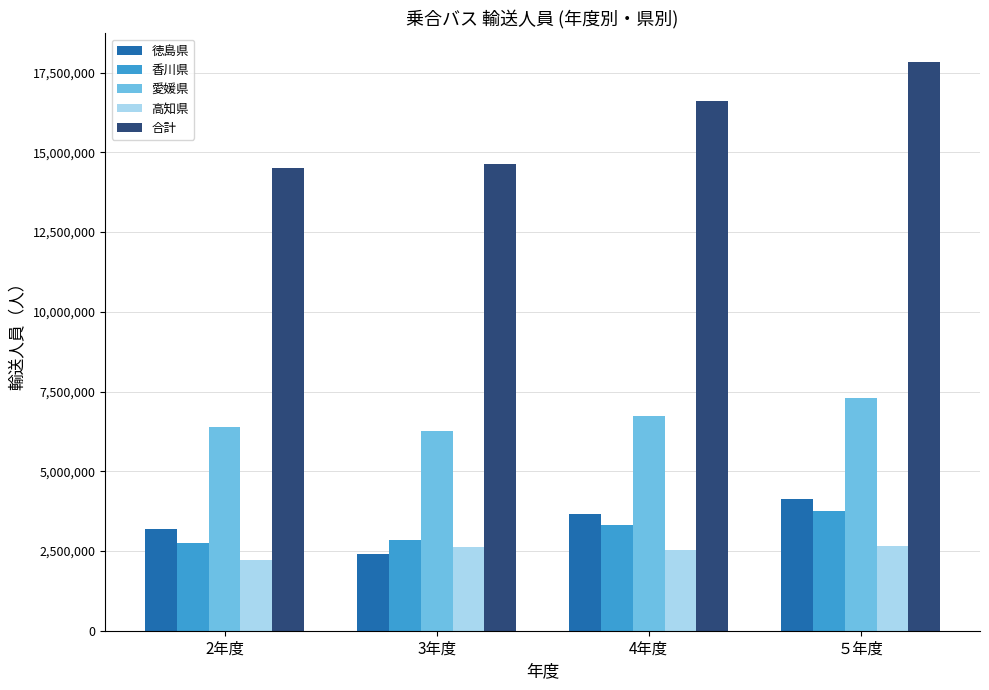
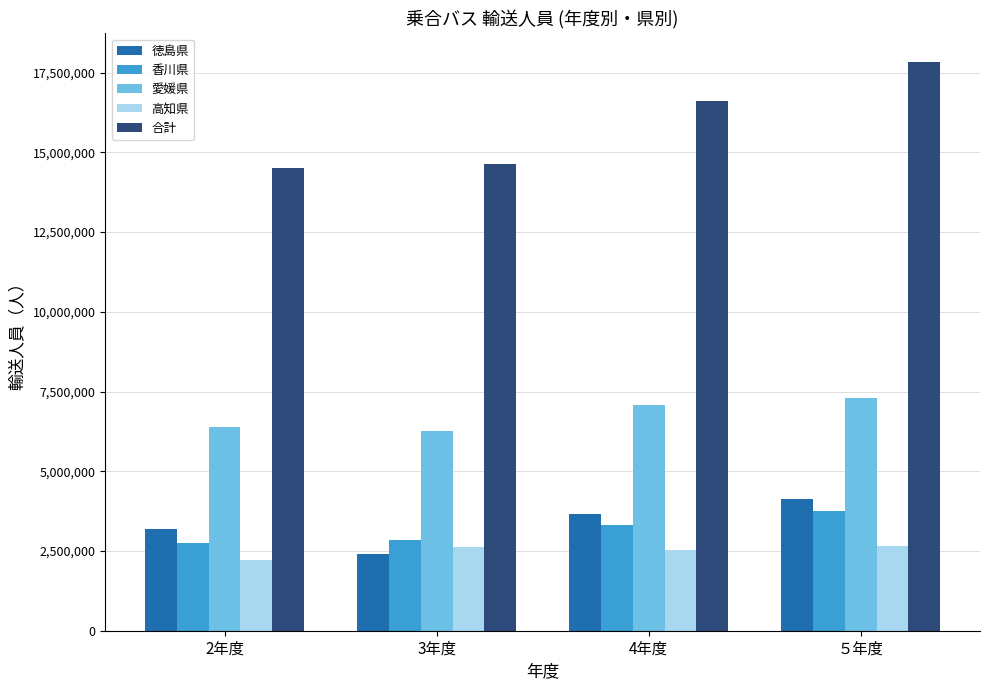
愛媛県, 4年度: 6,700,000 -> 7,100,000
